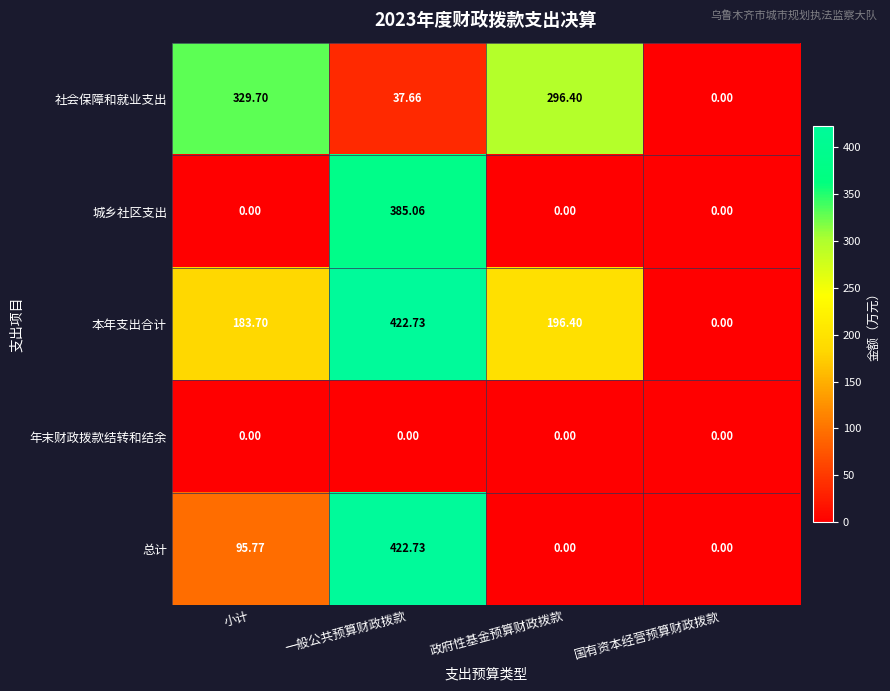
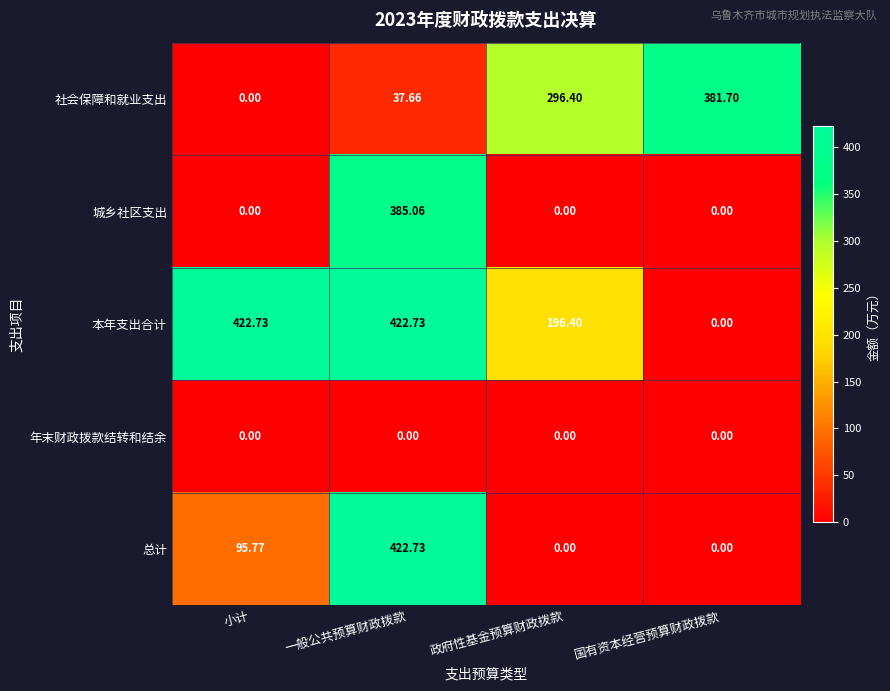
社会保障和就业支出, 小计: 329.70 -> 0.00
社会保障和就业支出, 国有资本经营预算财政拨款: 0.00 -> 381.70
本年支出合计, 小计: 183.70 -> 422.73
